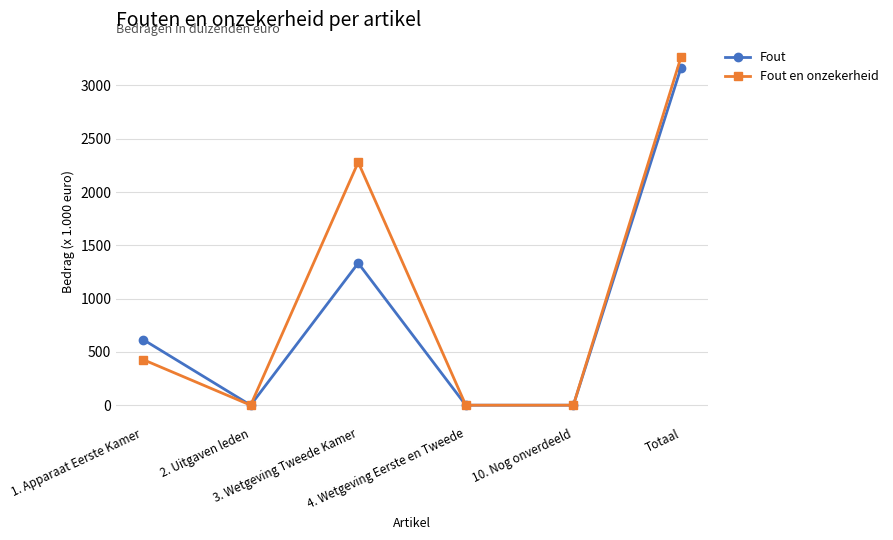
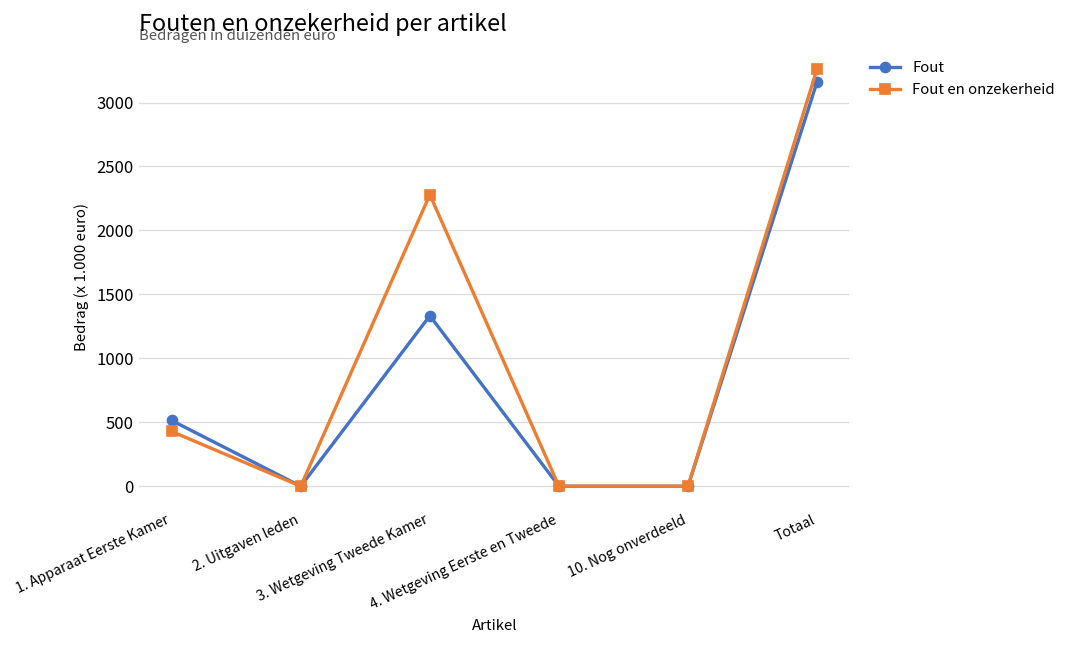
Fout, 1. Apparaat Eerste Kamer: 620 -> 510
